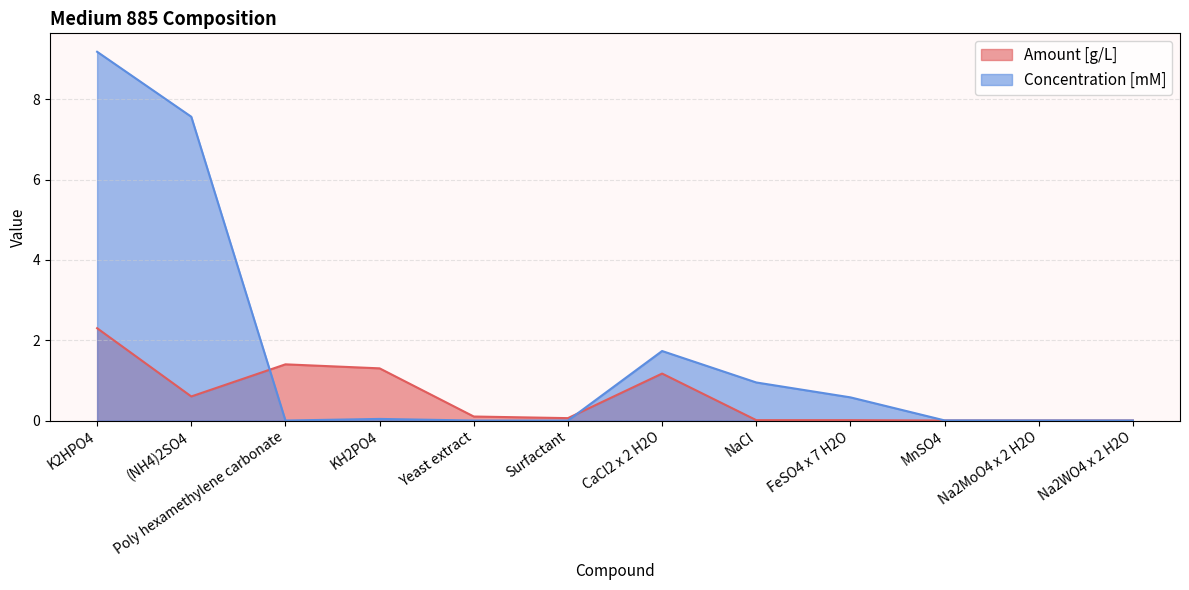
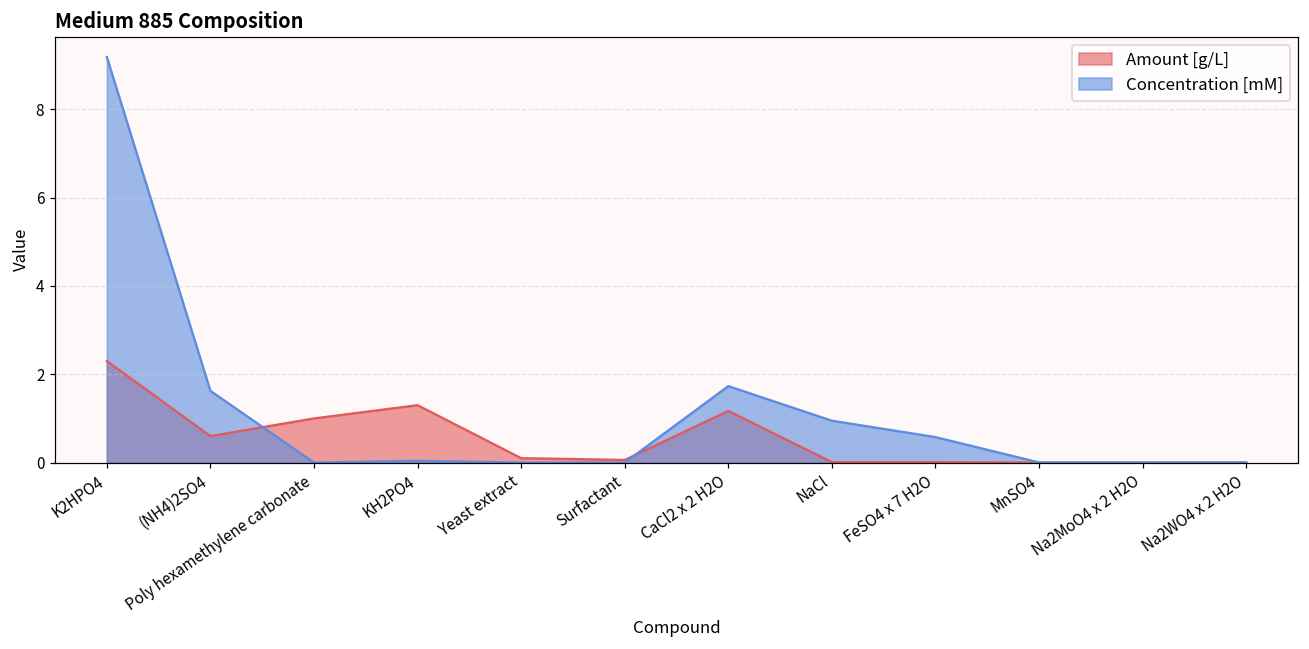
Concentration [mM], (NH4)2SO4: 7.6 -> 1.6
Amount [g/L], Poly hexamethylene carbonate: 1.4 -> 1.0
